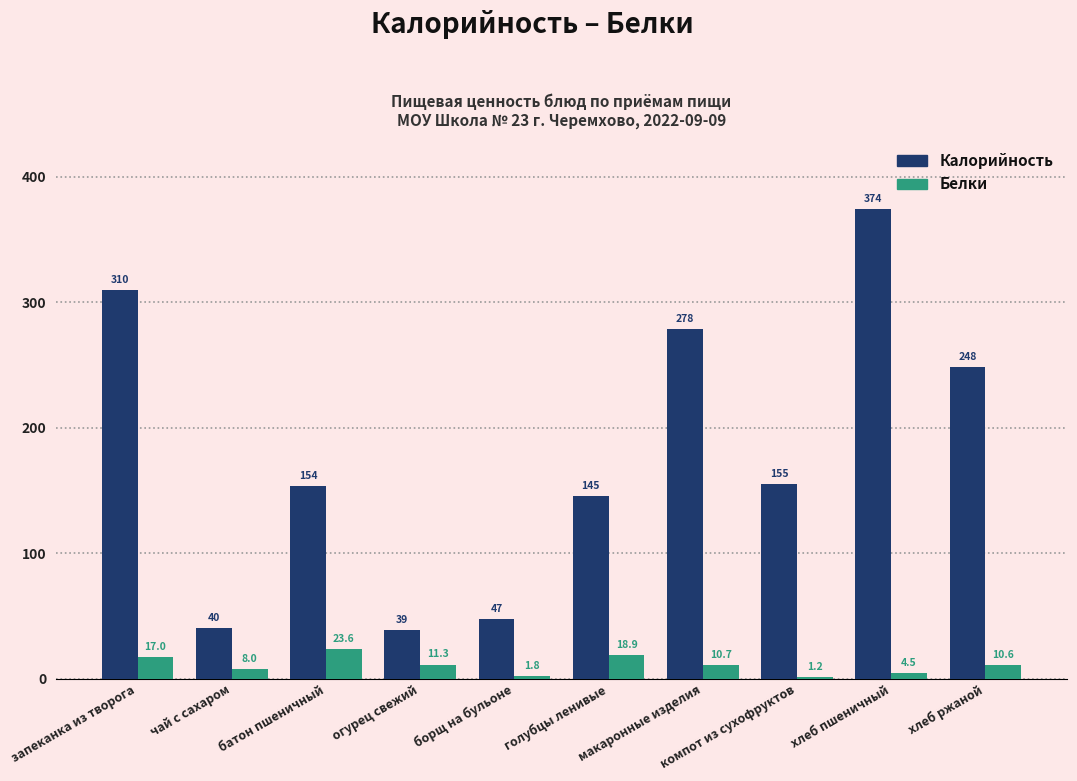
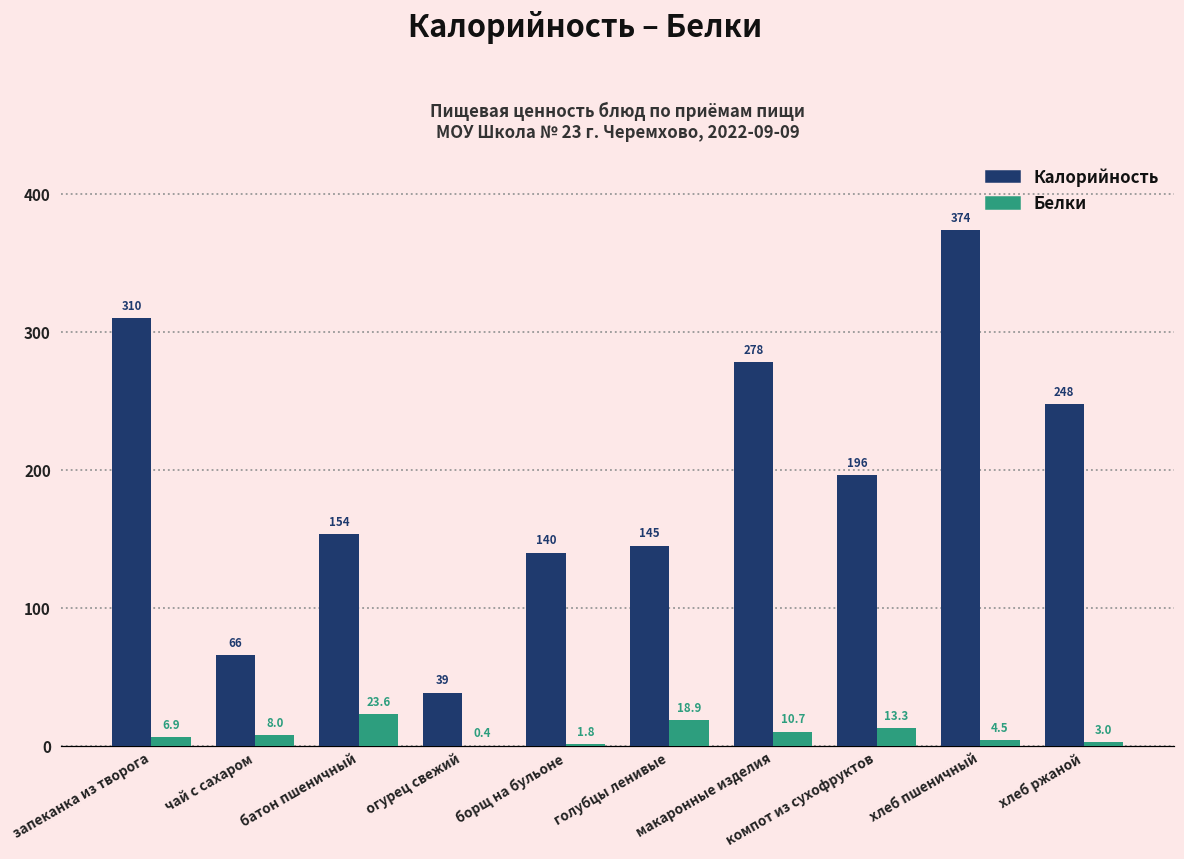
Белки, запеканка из творога: 17.0 -> 6.9
Калорийность, чай с сахаром: 40 -> 66
Белки, огурец свежий: 11.3 -> 0.4
Калорийность, борщ на бульоне: 47 -> 140
Калорийность, компот из сухофруктов: 155 -> 196
Белки, компот из сухофруктов: 1.2 -> 13.3
Белки, хлеб ржаной: 10.6 -> 3.0
